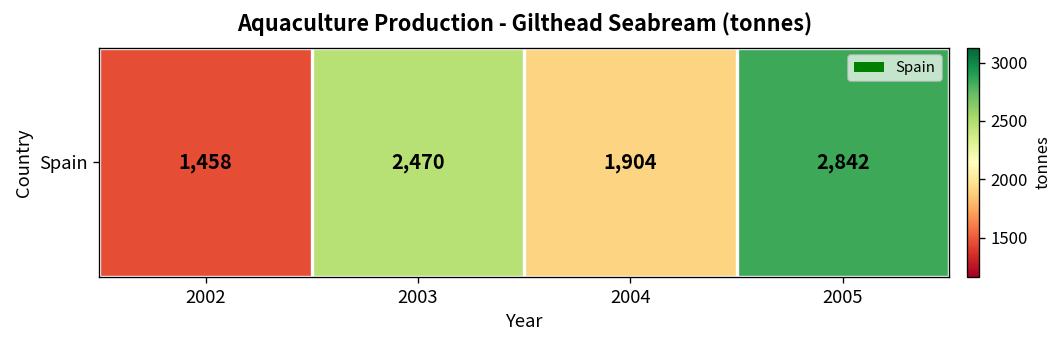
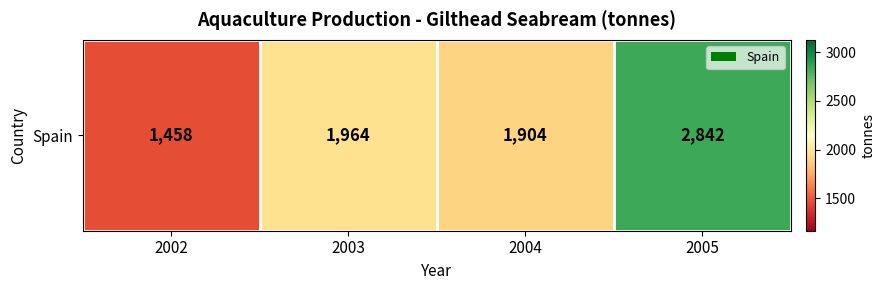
Spain, 2003: 2,470 -> 1,964
